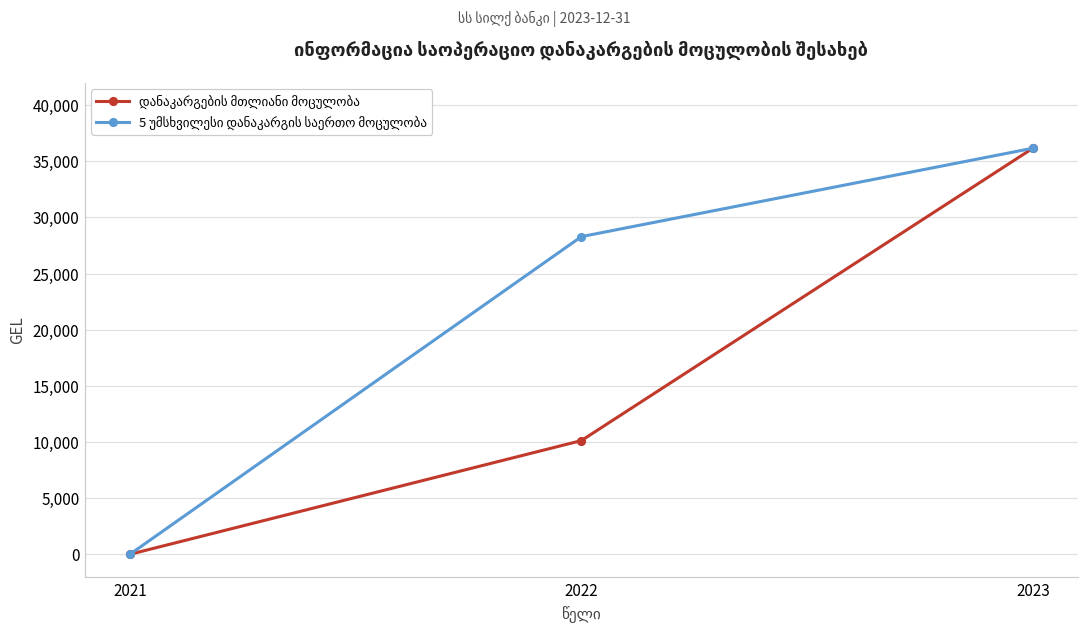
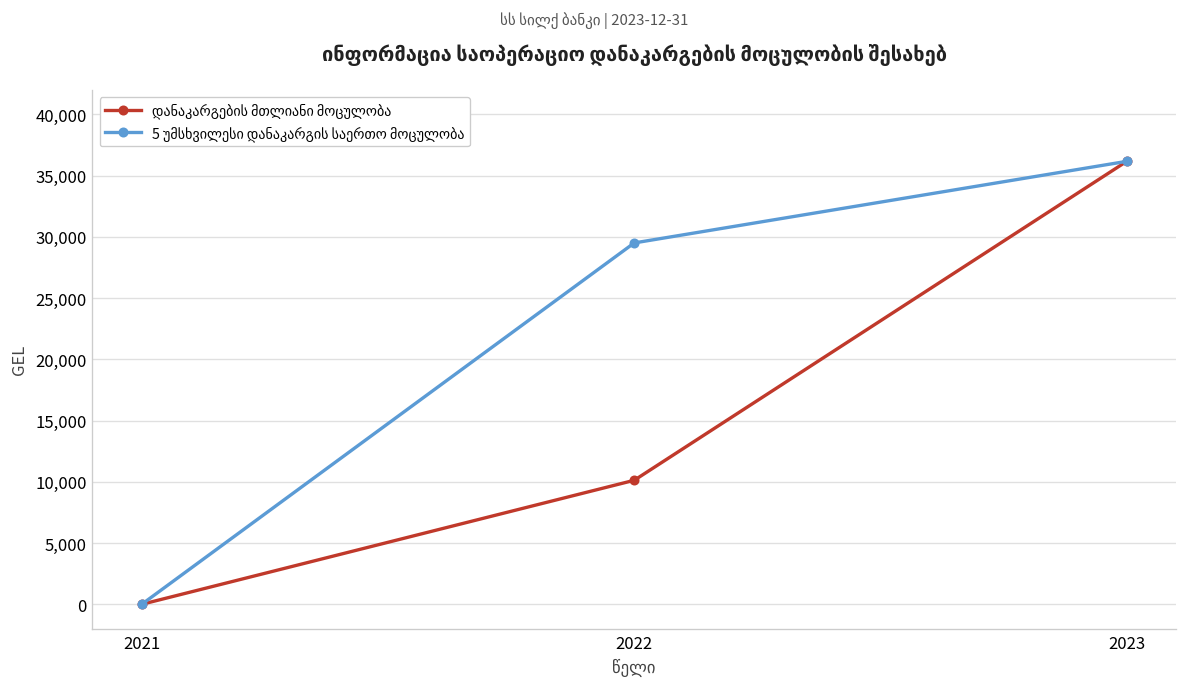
5 უმსხვილესი დანაკარგის საერთო მოცულობა, 2022: 28,300 -> 29,500
